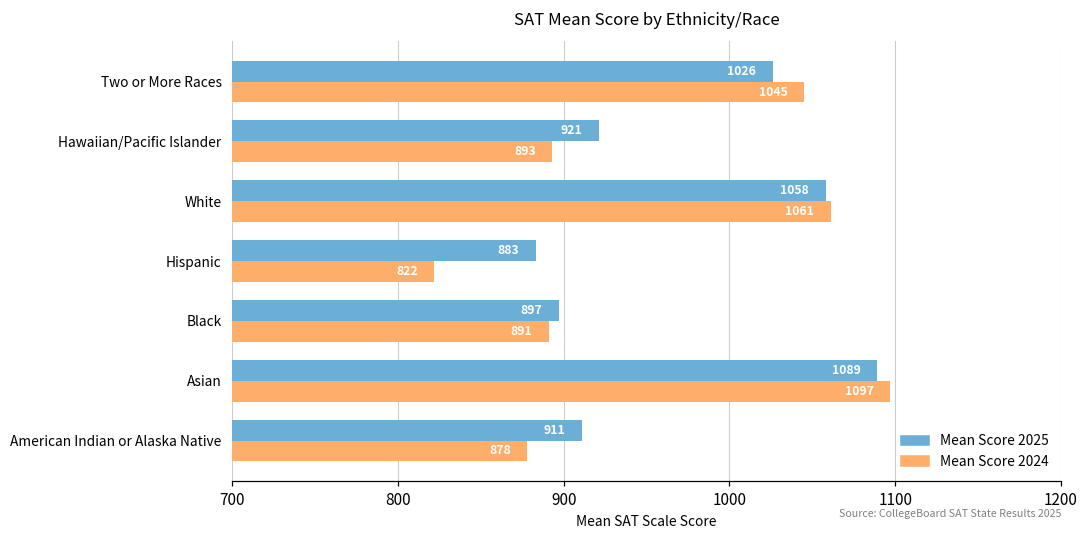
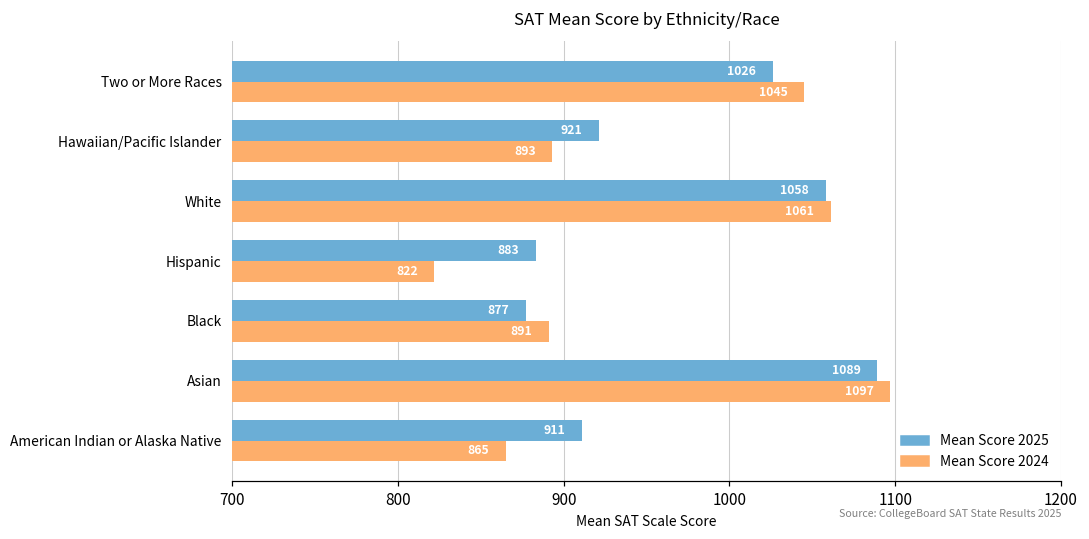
Mean Score 2025, Black: 897 -> 877
Mean Score 2024, American Indian or Alaska Native: 878 -> 865
